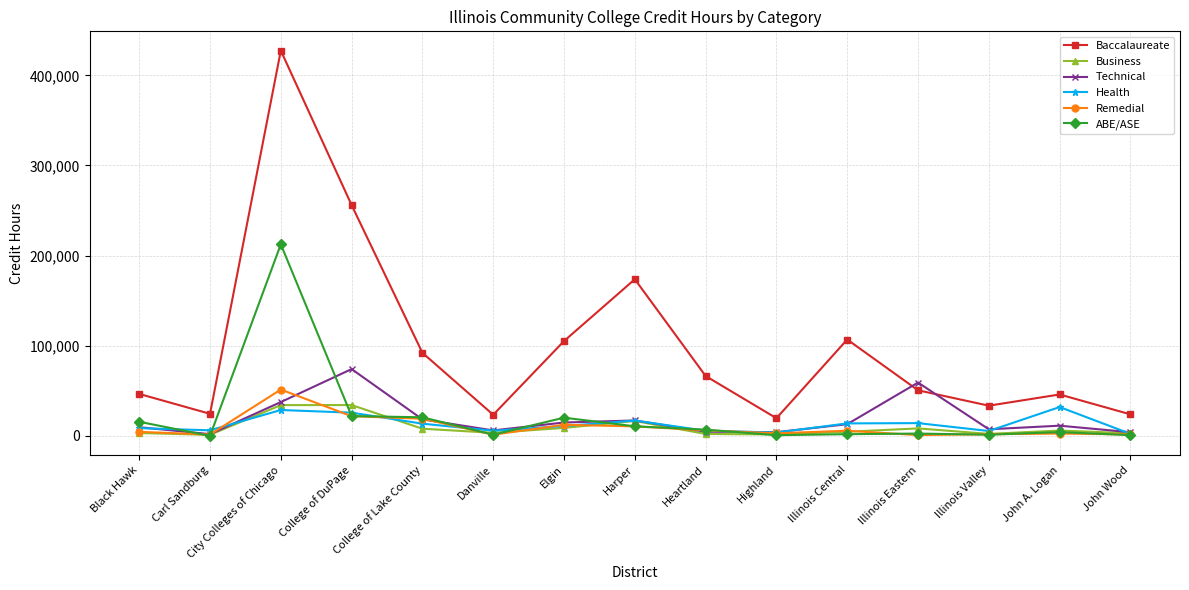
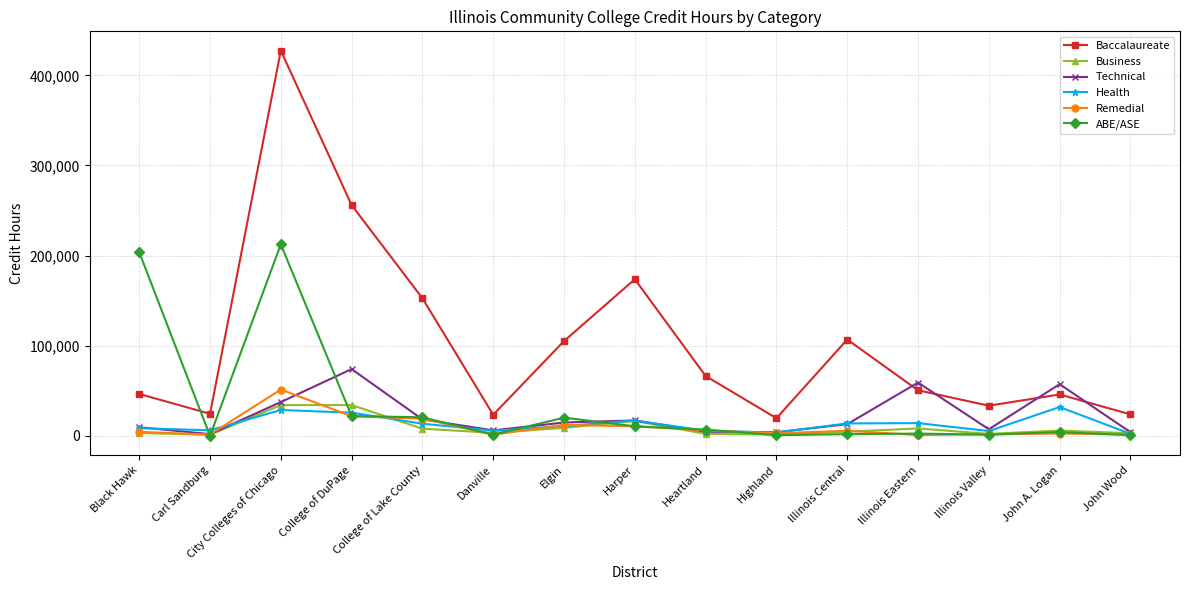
ABE/ASE, Black Hawk: 20,000 -> 200,000
Baccalaureate, College of Lake County: 90,000 -> 150,000
Technical, John A. Logan: 10,000 -> 60,000
